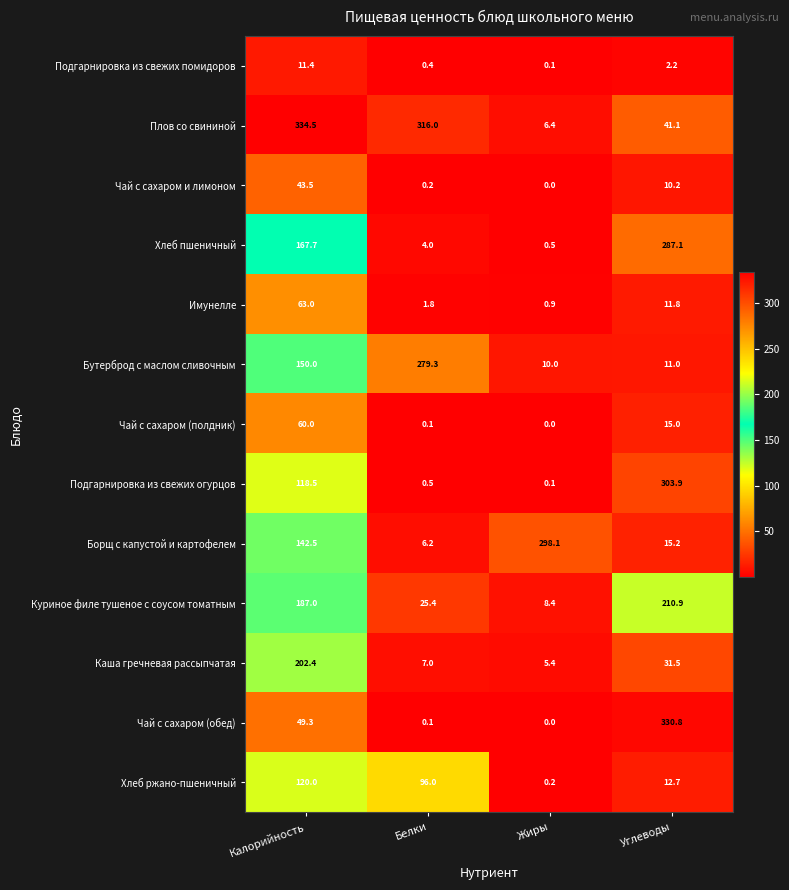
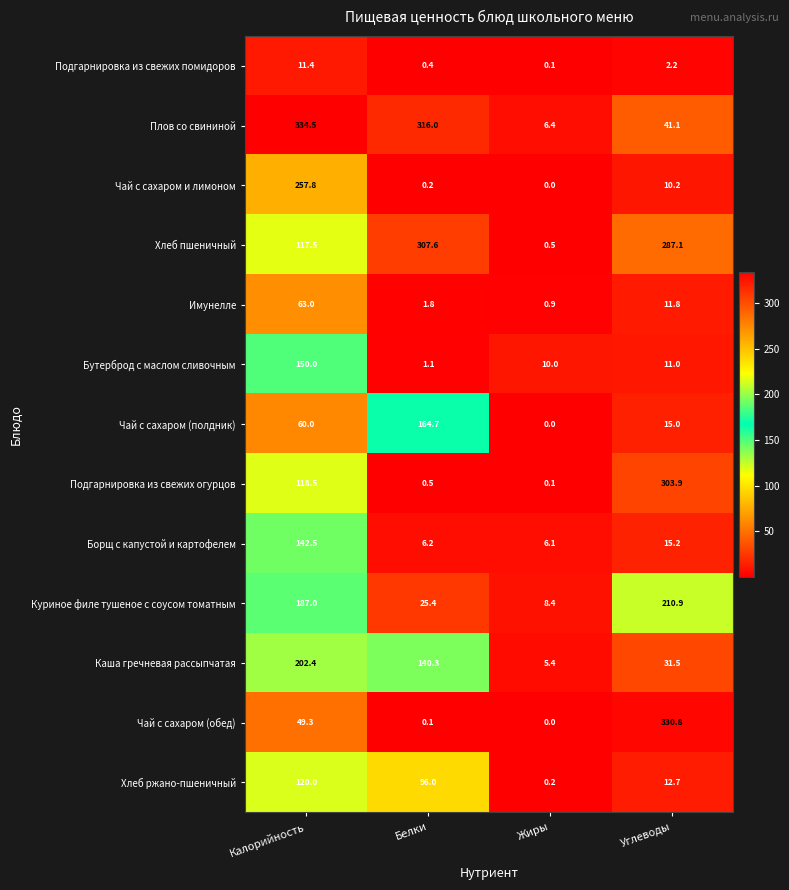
Чай с сахаром и лимоном, Калорийность: 43.5 -> 257.8
Хлеб пшеничный, Калорийность: 167.7 -> 117.5
Хлеб пшеничный, Белки: 4.0 -> 307.6
Бутерброд с маслом сливочным, Белки: 279.3 -> 1.1
Чай с сахаром (полдник), Белки: 0.1 -> 164.7
Борщ с капустой и картофелем, Жиры: 298.1 -> 6.1
Каша гречневая рассыпчатая, Белки: 7.0 -> 140.3
